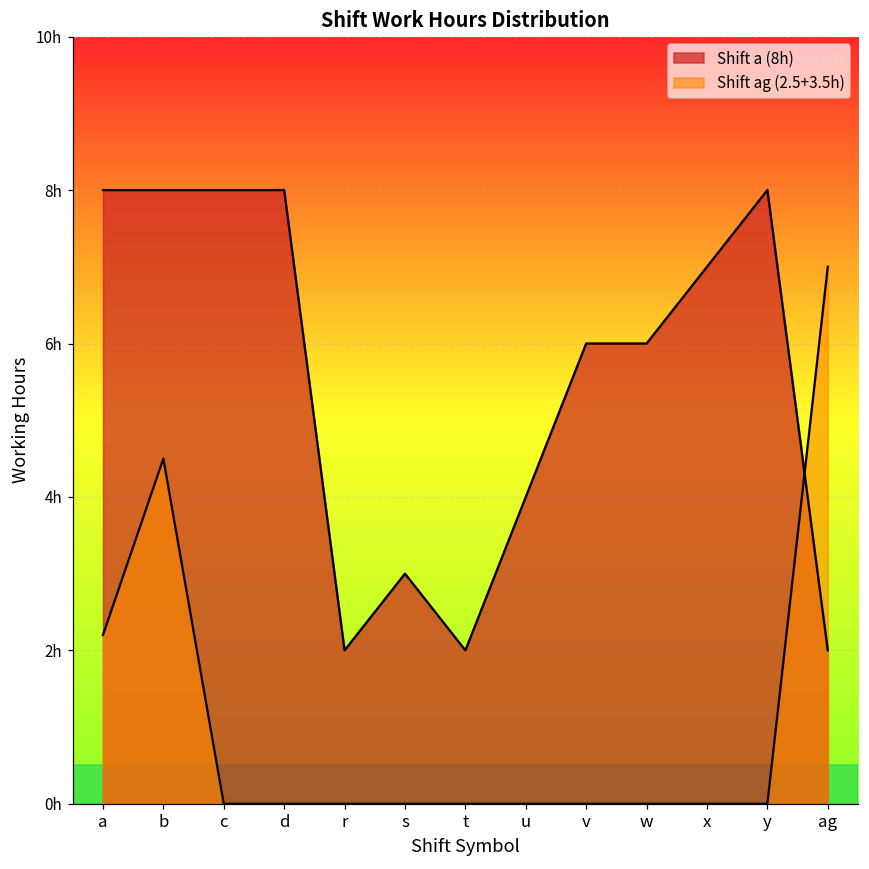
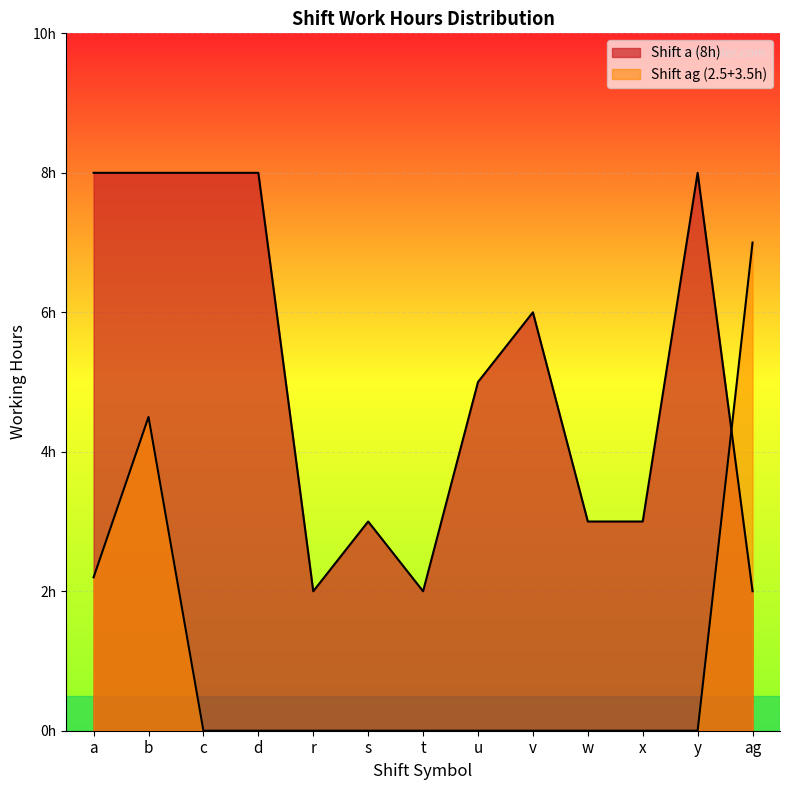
Shift a (8h), u: 4h -> 5h
Shift a (8h), w: 6h -> 3h
Shift a (8h), x: 7h -> 3h
